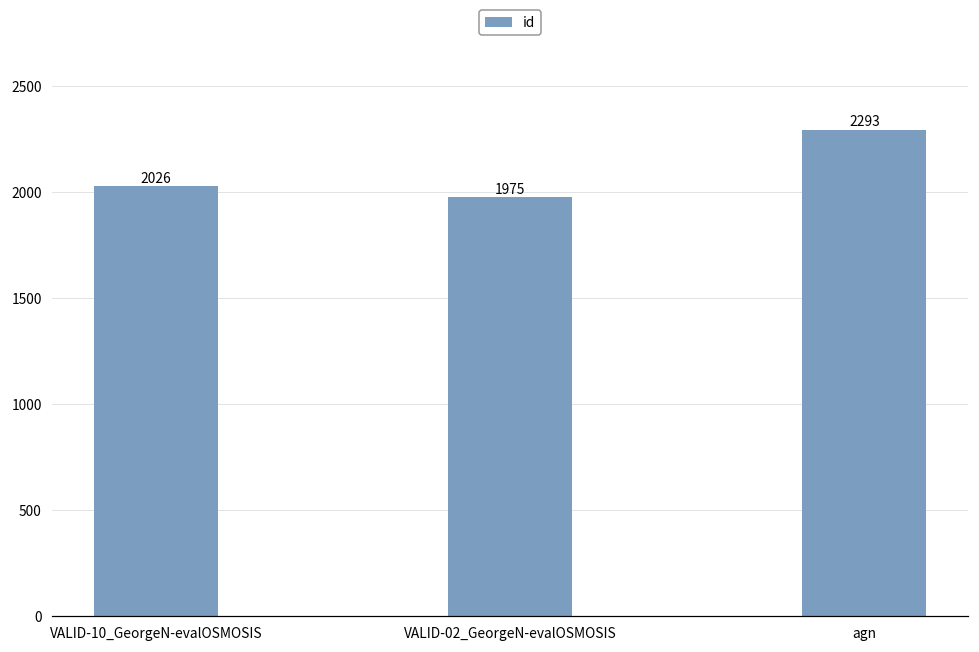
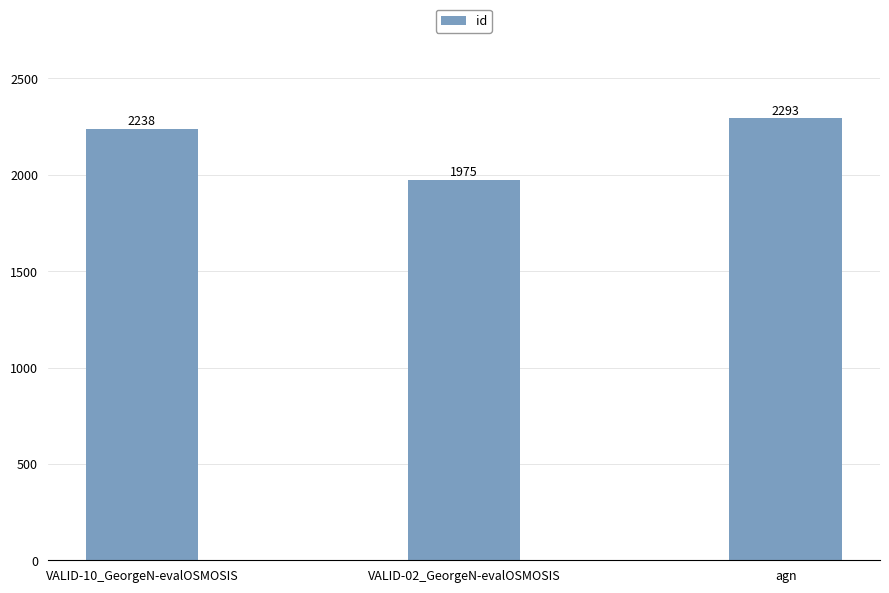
VALID-10_GeorgeN-evalOSMOSIS: 2026 -> 2238
